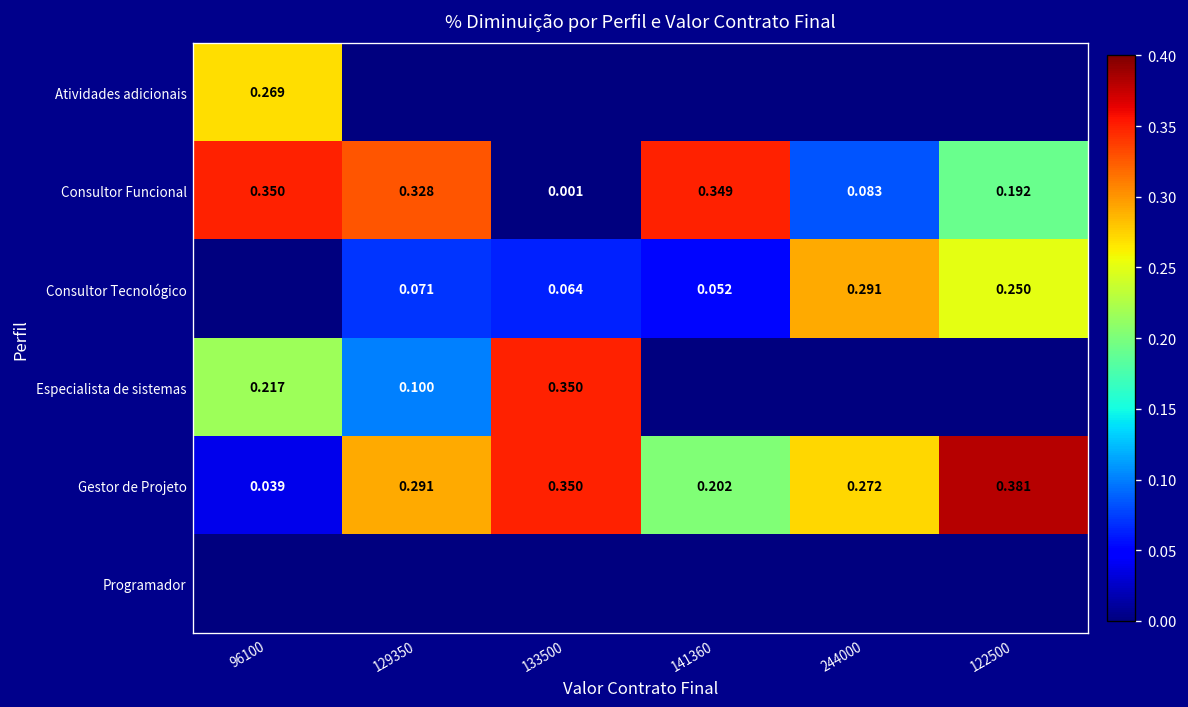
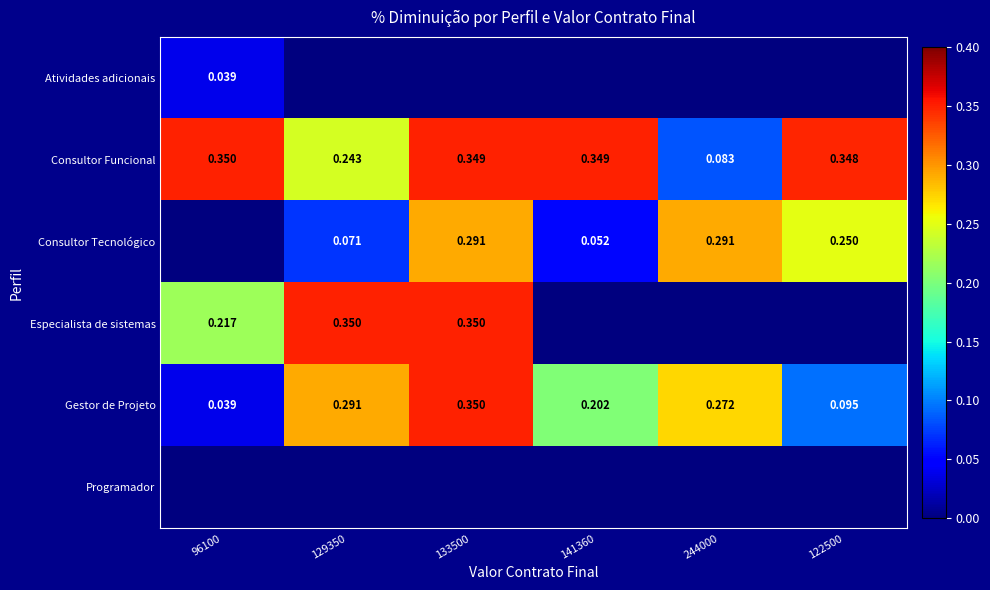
Atividades adicionais, 96100: 0.269 -> 0.039
Consultor Funcional, 129350: 0.328 -> 0.243
Consultor Funcional, 133500: 0.001 -> 0.349
Consultor Funcional, 122500: 0.192 -> 0.348
Consultor Tecnológico, 133500: 0.064 -> 0.291
Especialista de sistemas, 129350: 0.100 -> 0.350
Gestor de Projeto, 122500: 0.381 -> 0.095
